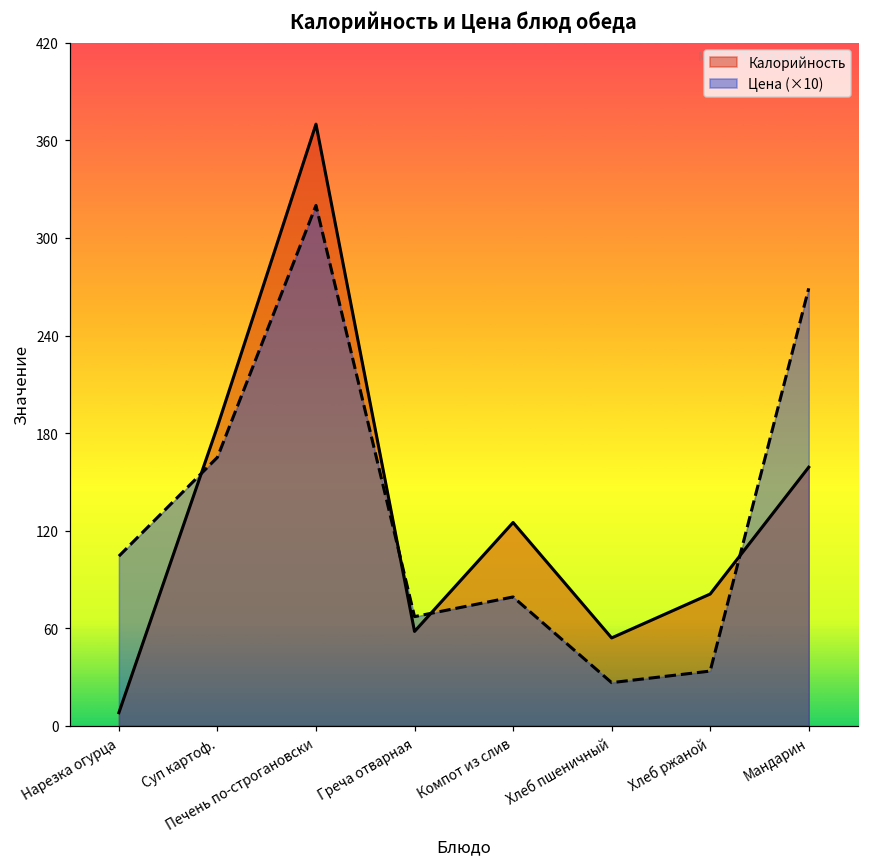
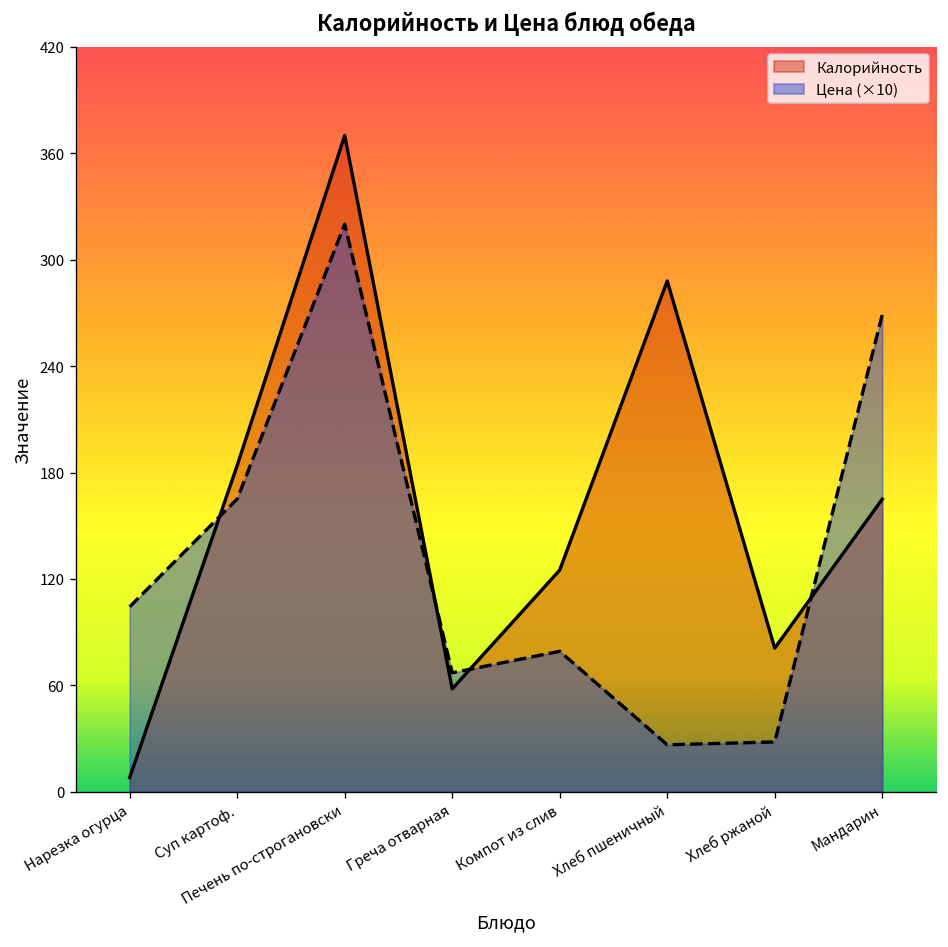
Калорийность, Хлеб пшеничный: 54 -> 288
Цена (×10), Хлеб ржаной: 34 -> 28
Калорийность, Мандарин: 159 -> 165
